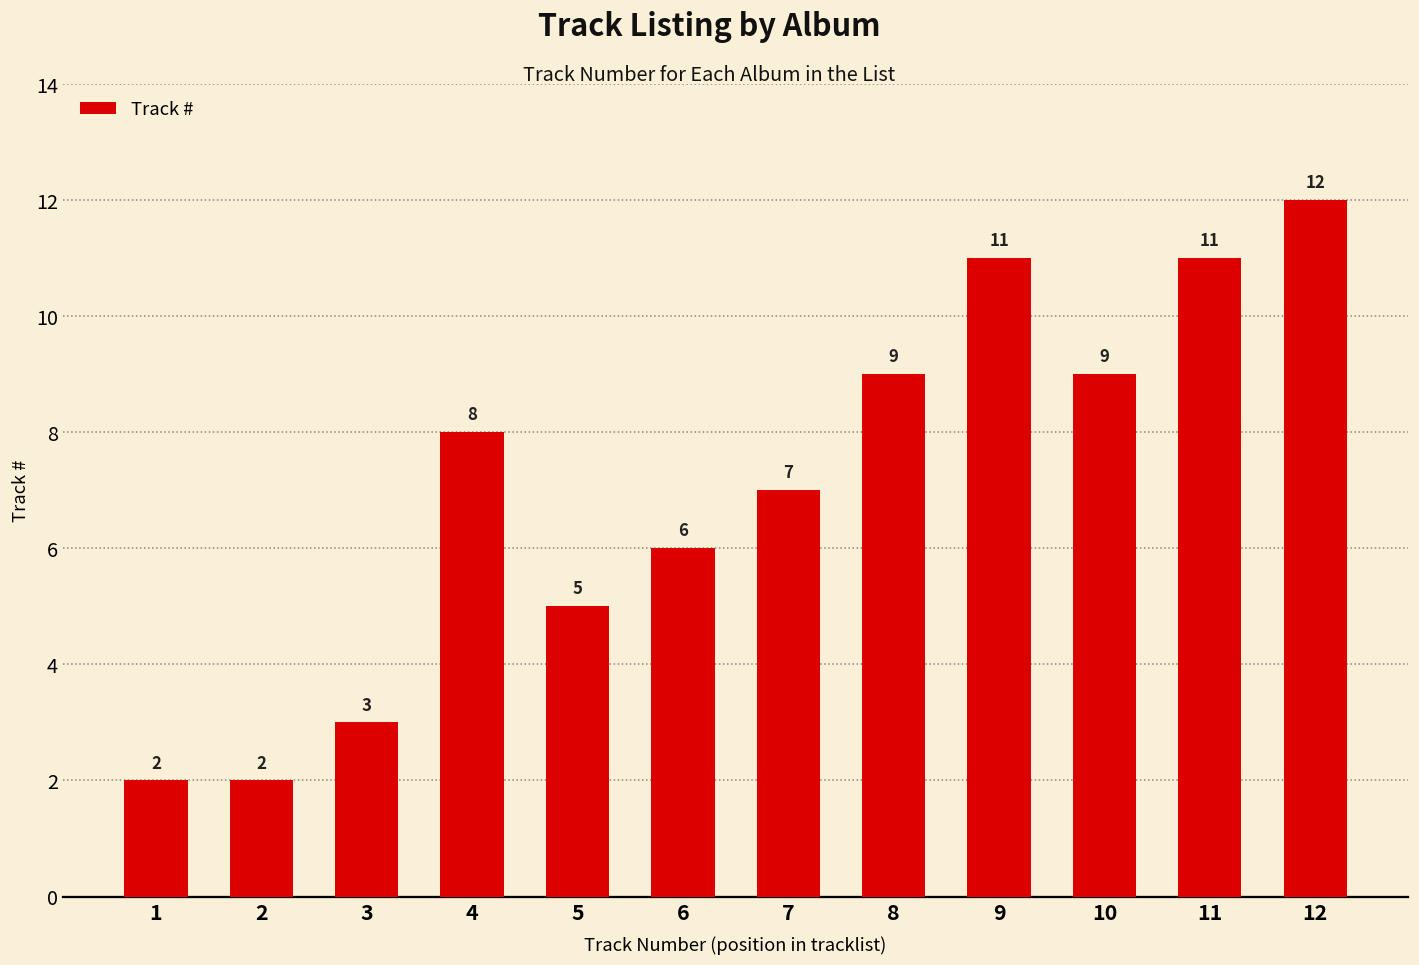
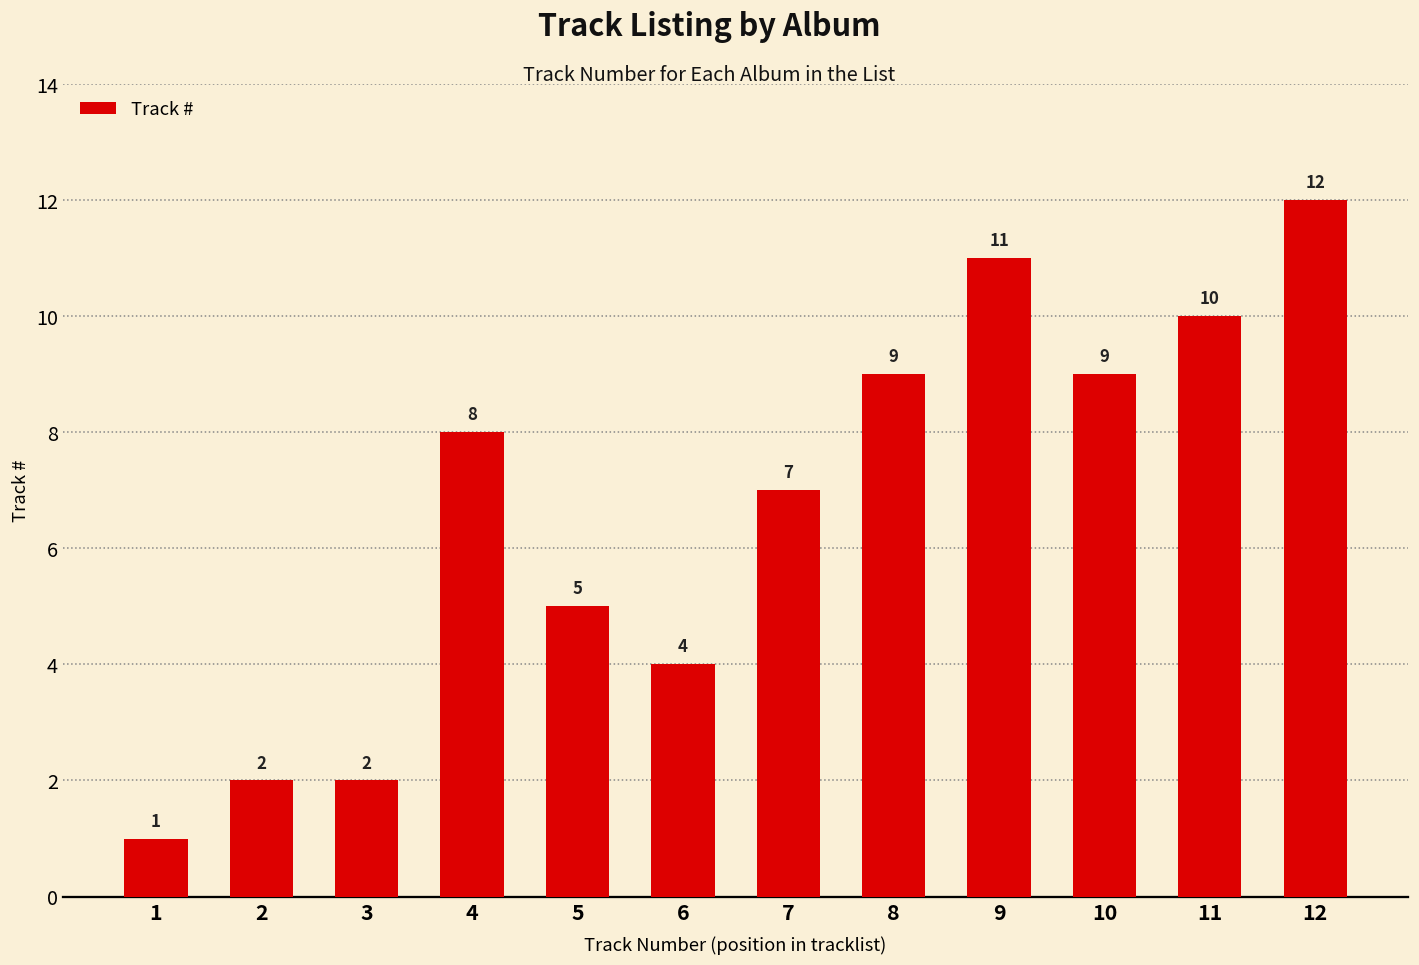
1: 2 -> 1
3: 3 -> 2
6: 6 -> 4
11: 11 -> 10
